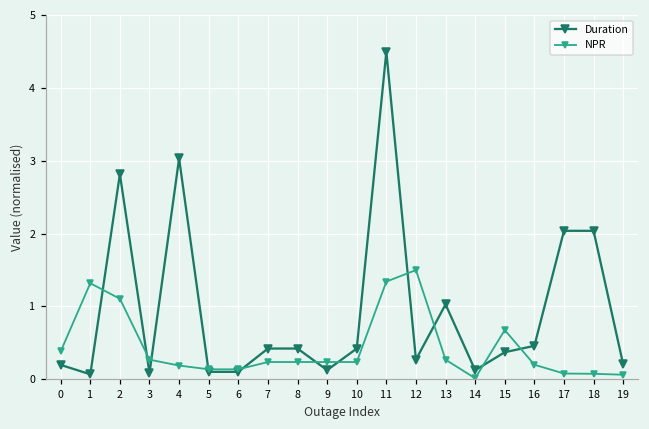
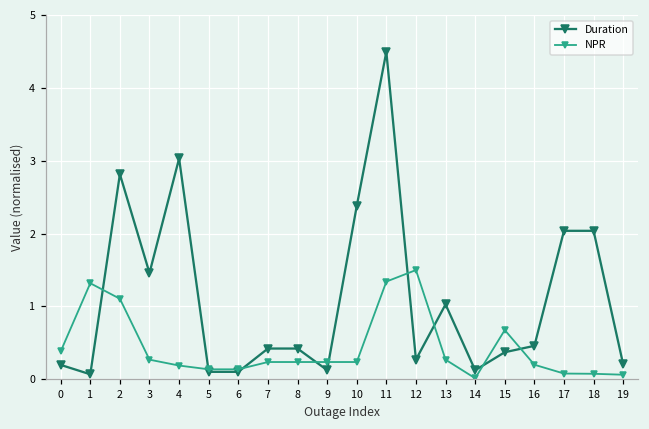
Duration, 3: 0.1 -> 1.5
Duration, 10: 0.4 -> 2.4
